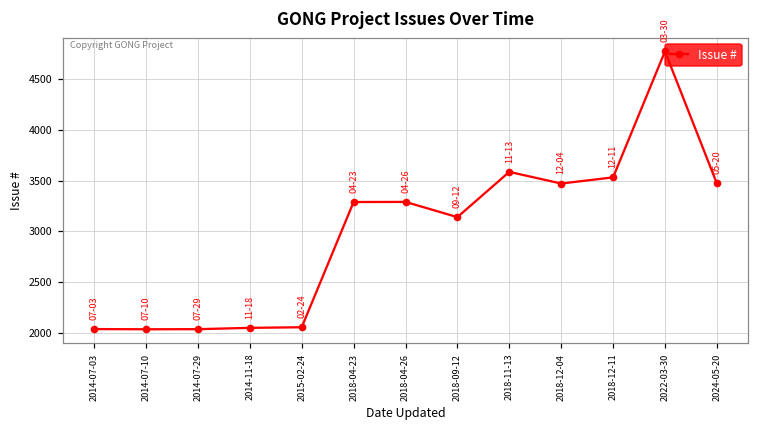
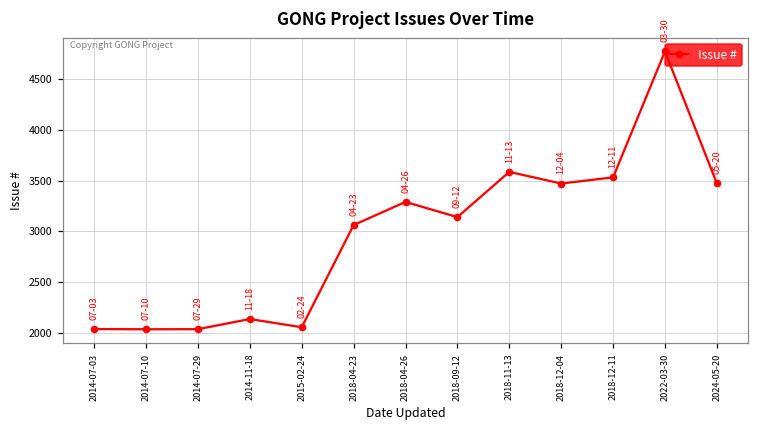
2014-11-18: 2000 -> 2100
2018-04-23: 3300 -> 3100
